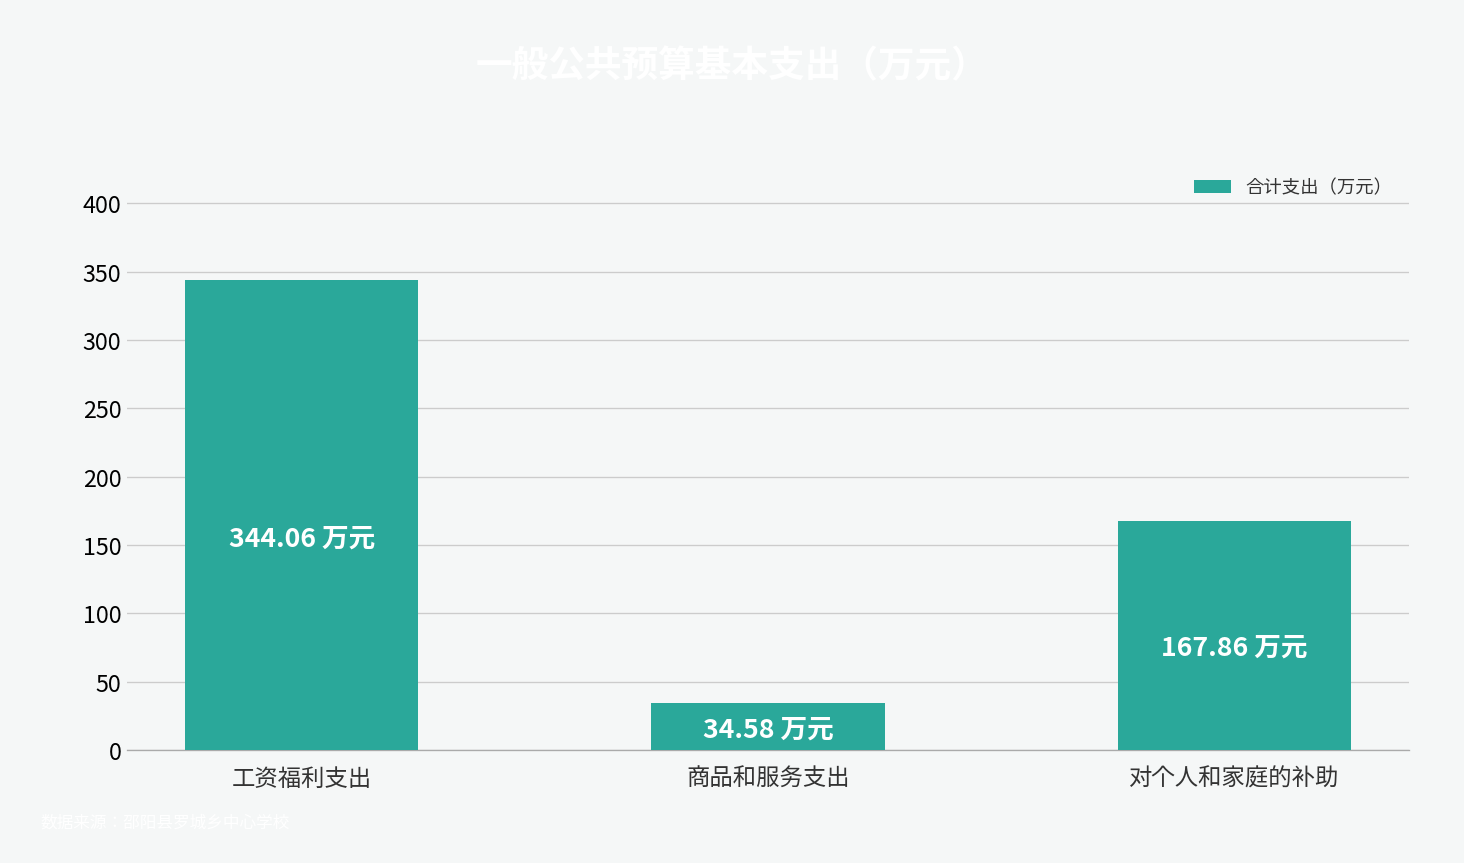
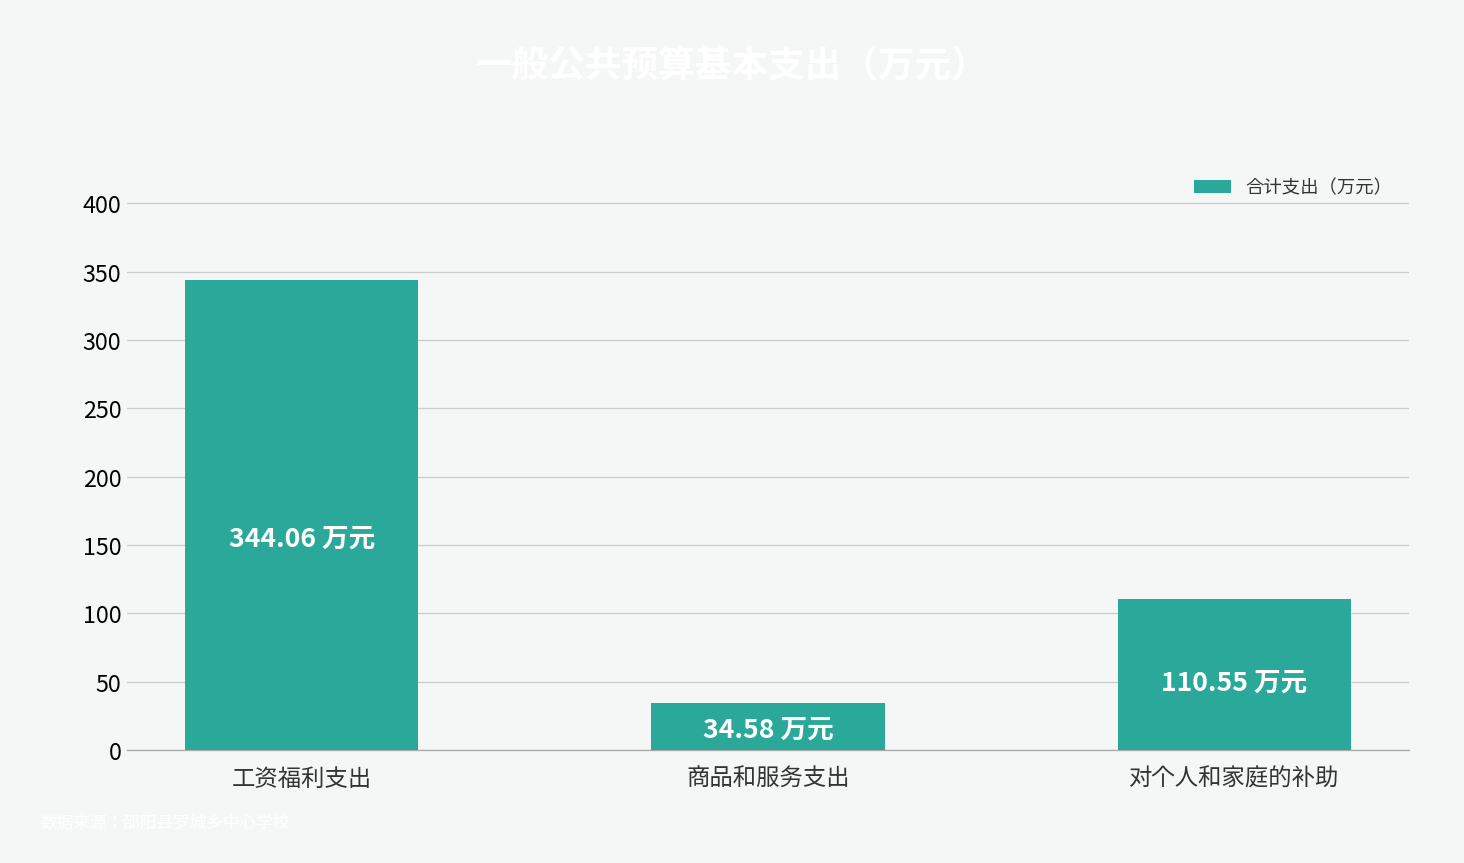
对个人和家庭的补助: 167.86 -> 110.55
